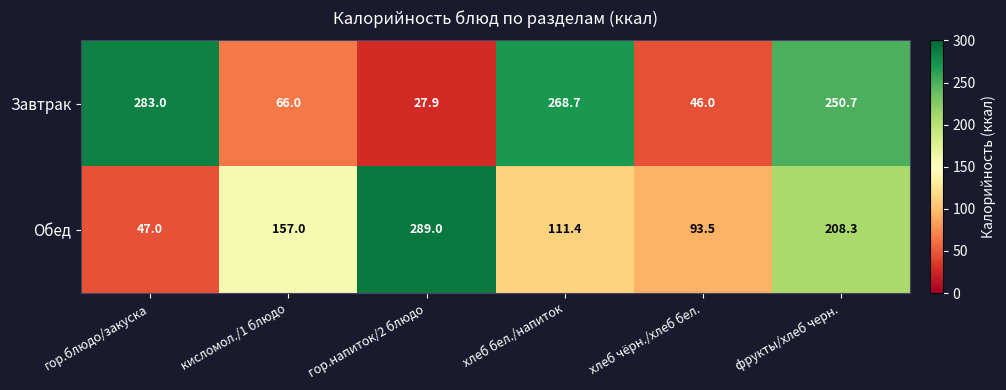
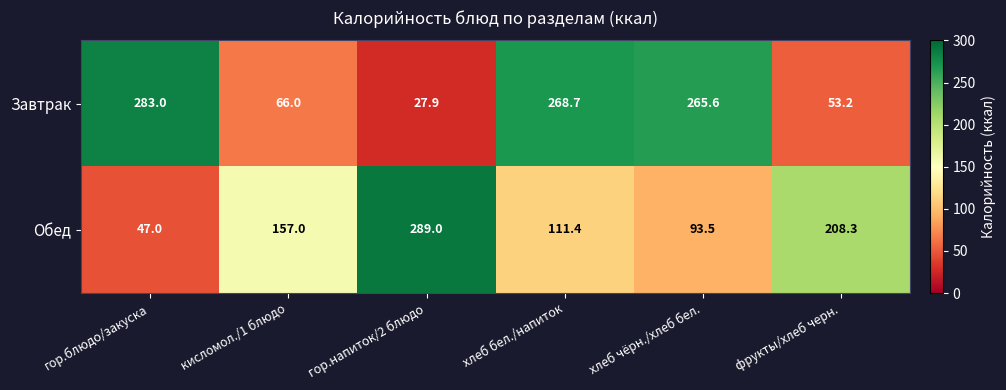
Завтрак, хлеб чёрн./хлеб бел.: 46.0 -> 265.6
Завтрак, фрукты/хлеб черн.: 250.7 -> 53.2
